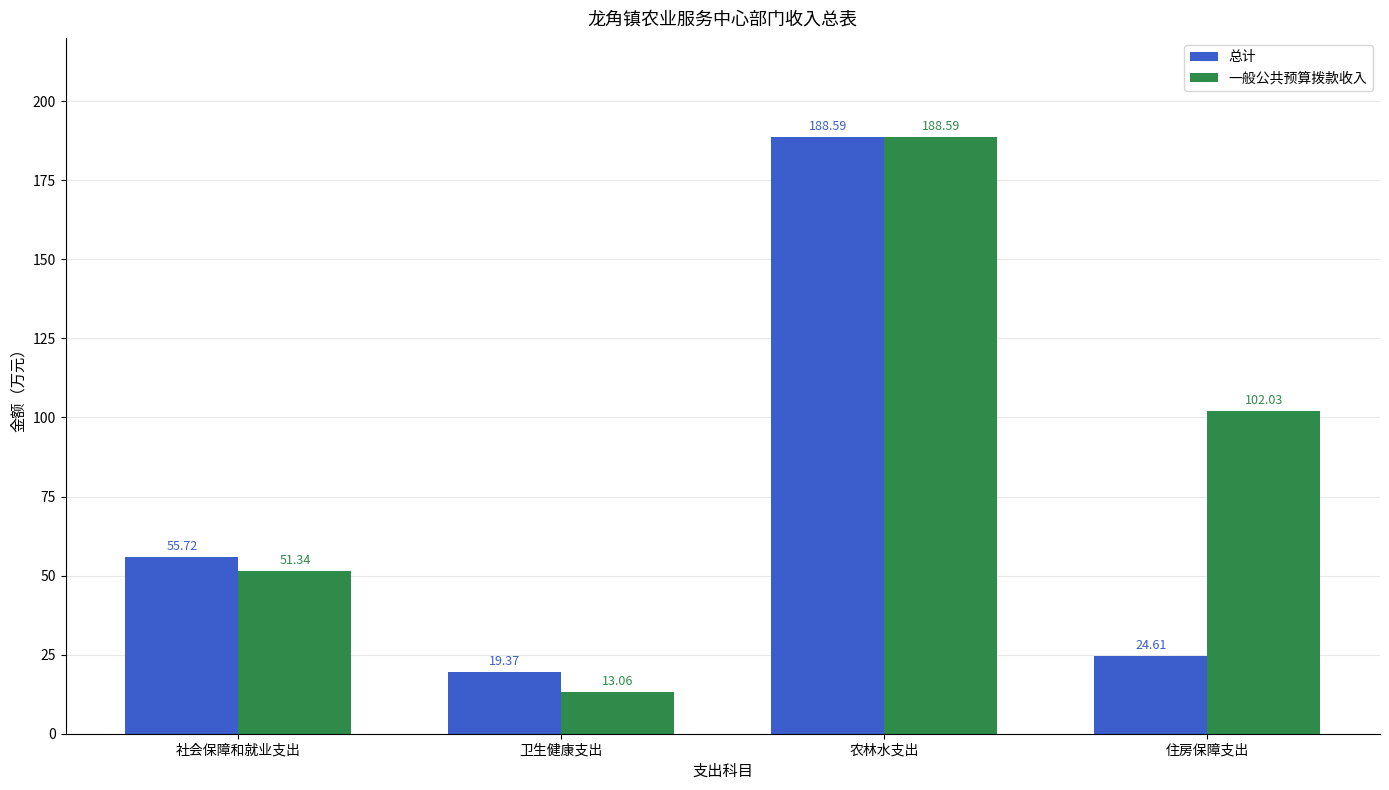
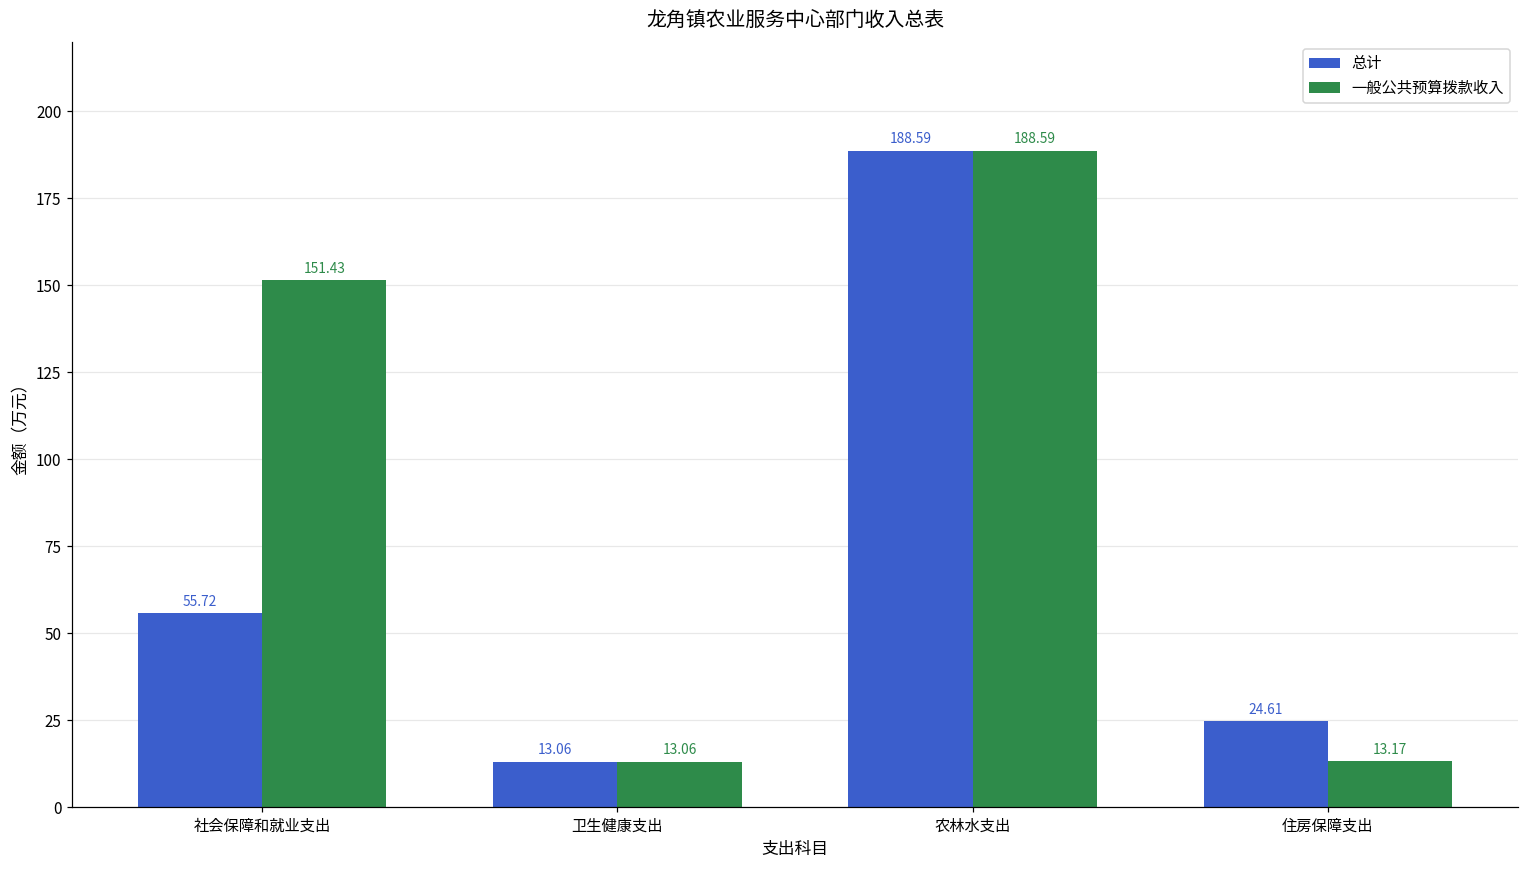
一般公共预算拨款收入, 社会保障和就业支出: 51.34 -> 151.43
总计, 卫生健康支出: 19.37 -> 13.06
一般公共预算拨款收入, 住房保障支出: 102.03 -> 13.17
